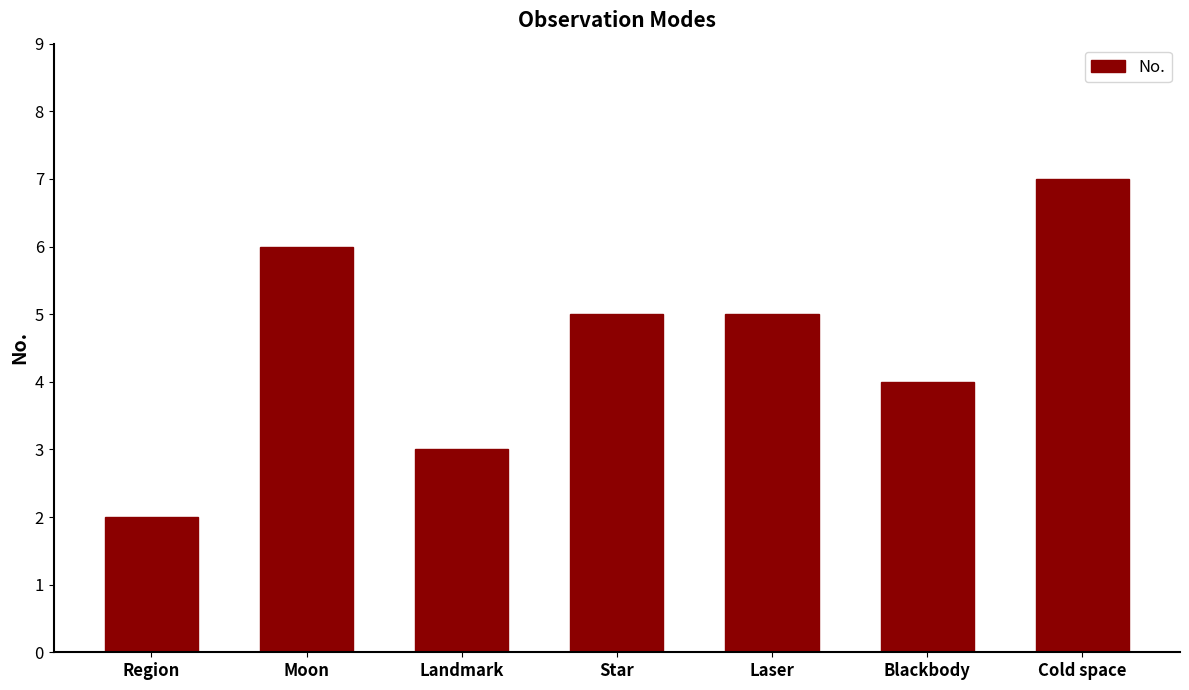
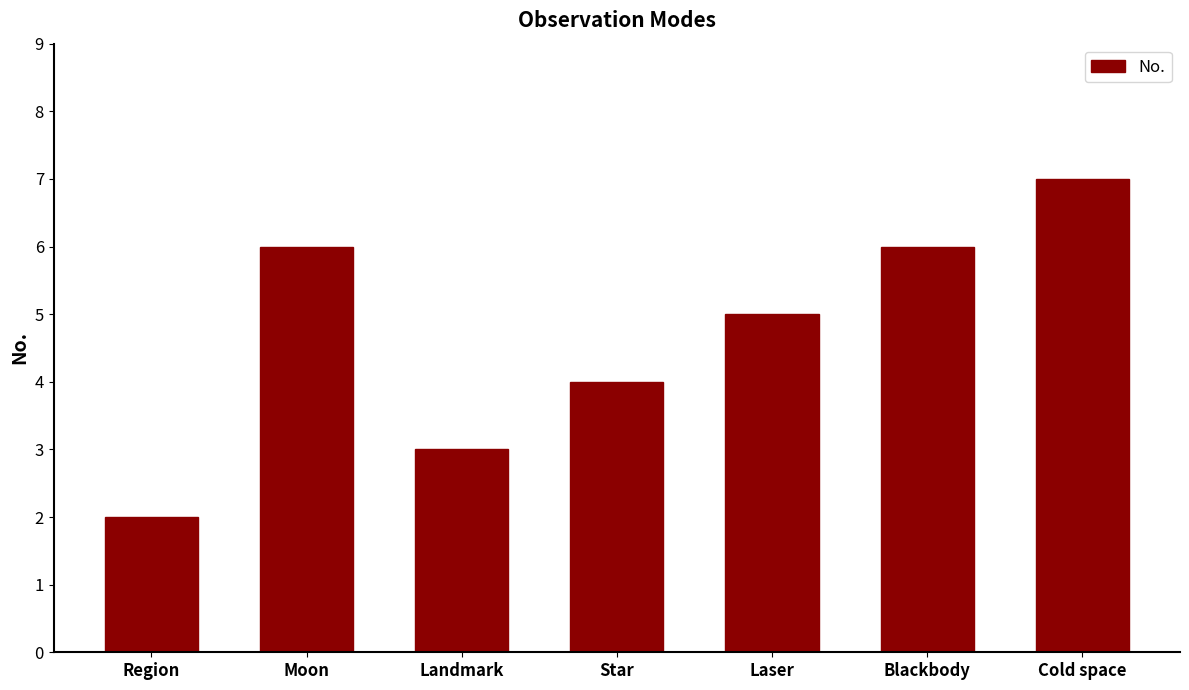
Star: 5 -> 4
Blackbody: 4 -> 6
